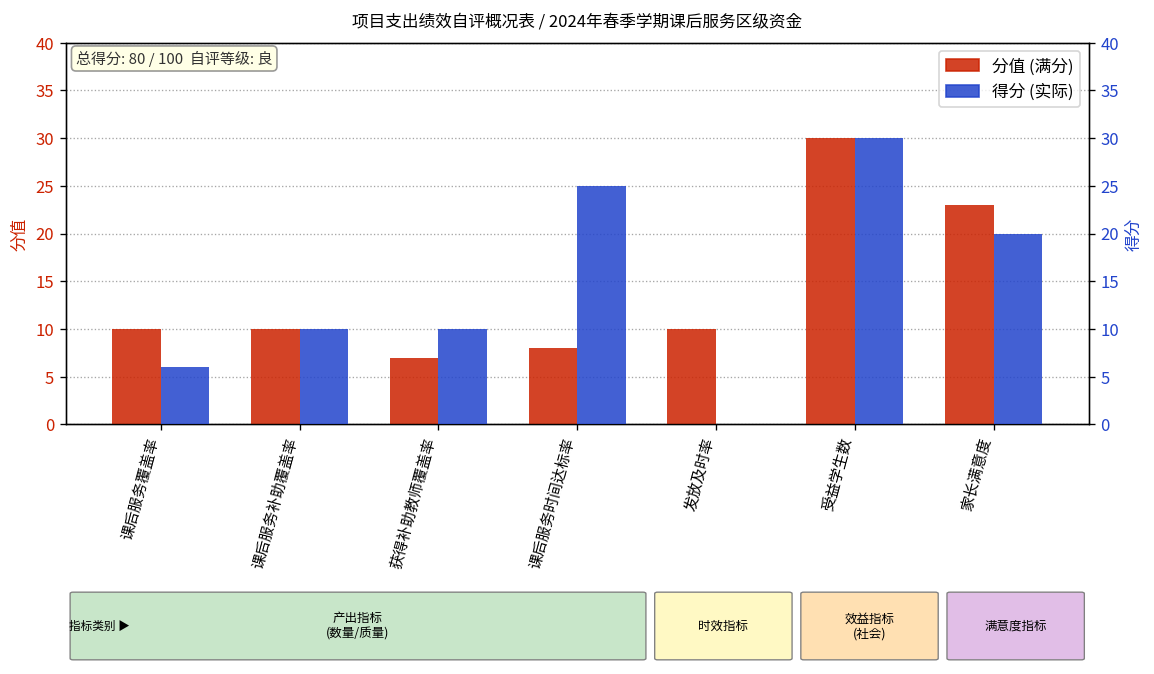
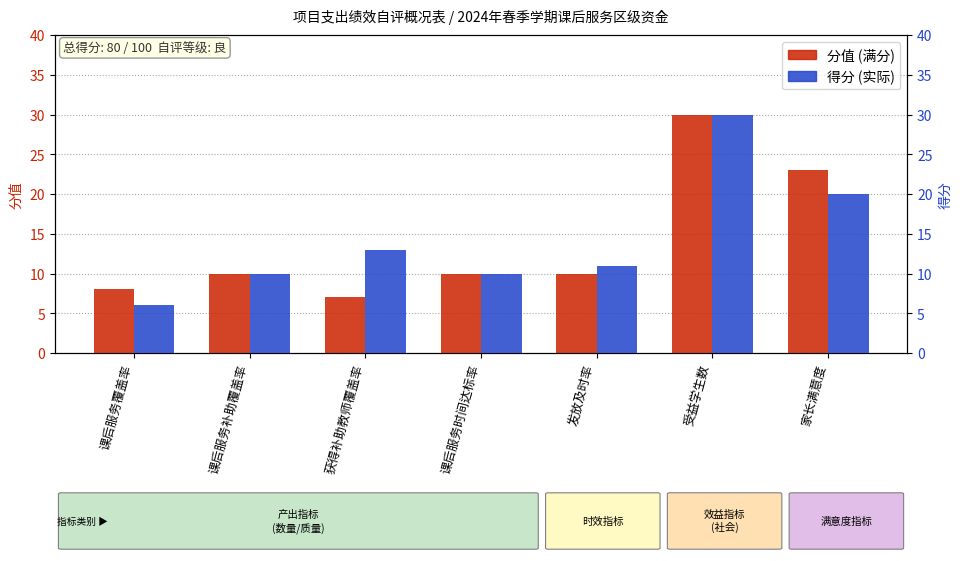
分值 (满分), 课后服务覆盖率: 10 -> 8
分值 (满分), 课后服务时间达标率: 8 -> 10
得分 (实际), 获得补助教师覆盖率: 10 -> 13
得分 (实际), 课后服务时间达标率: 25 -> 10
得分 (实际), 发放及时率: 0 -> 11
